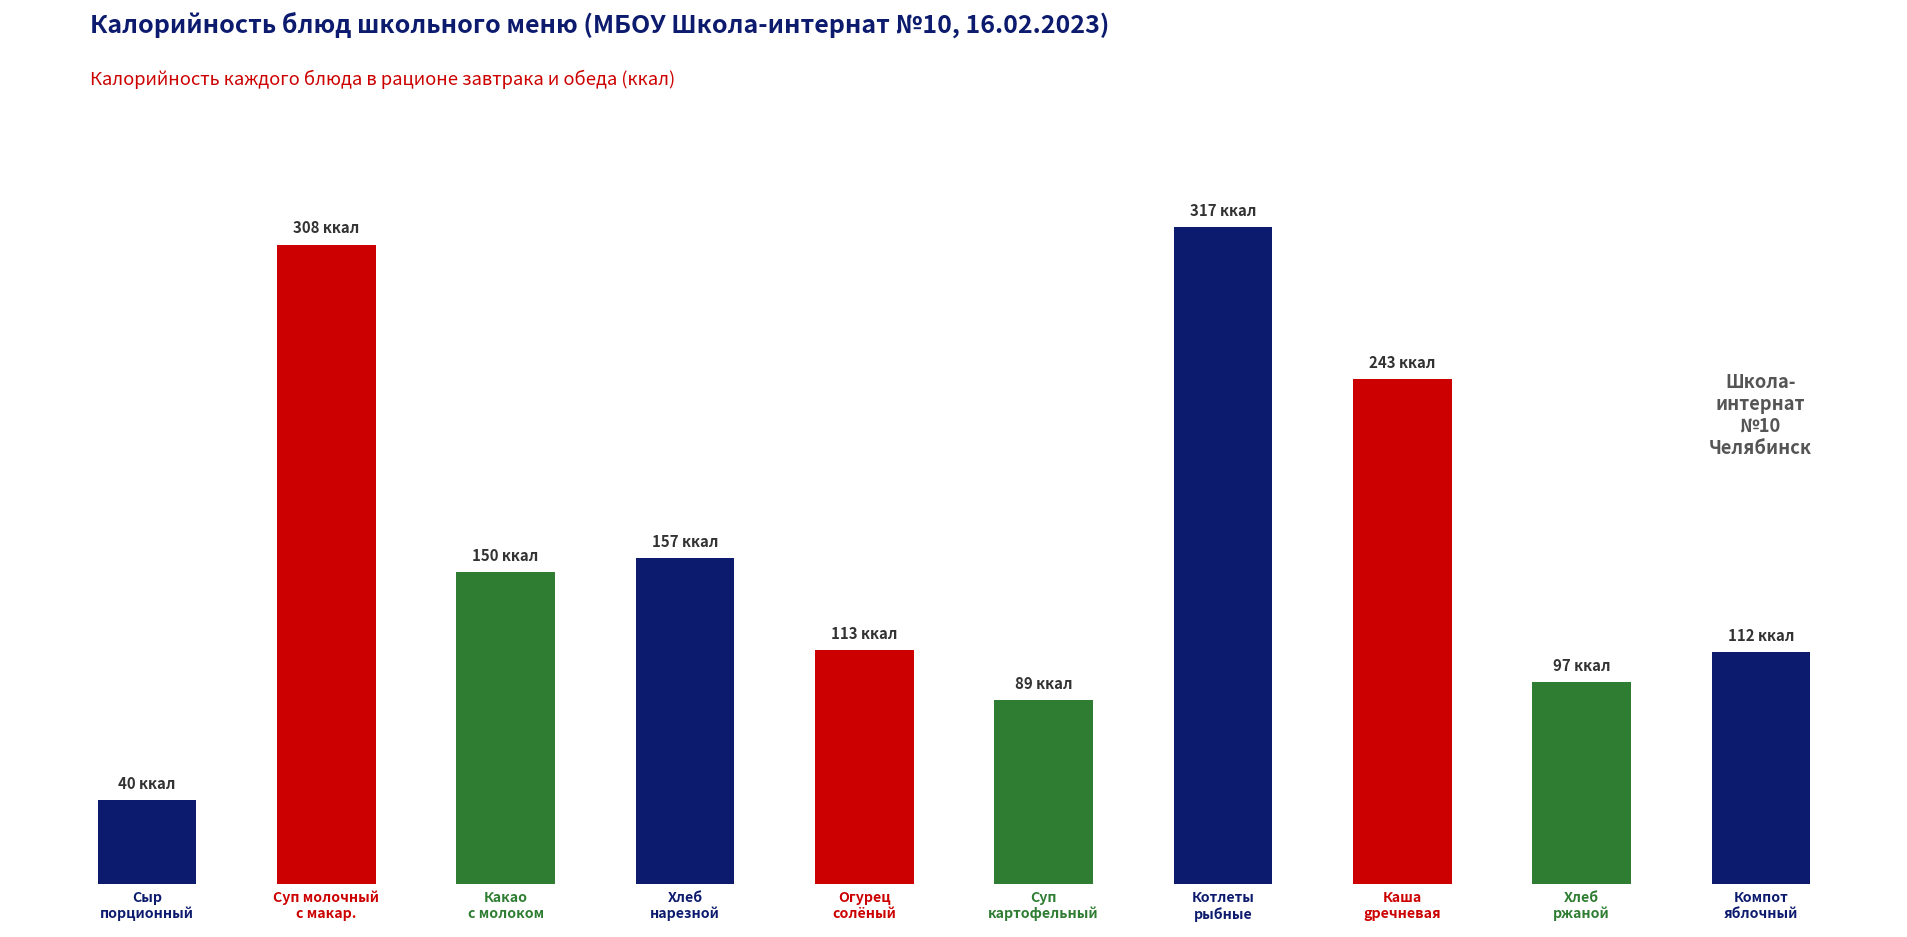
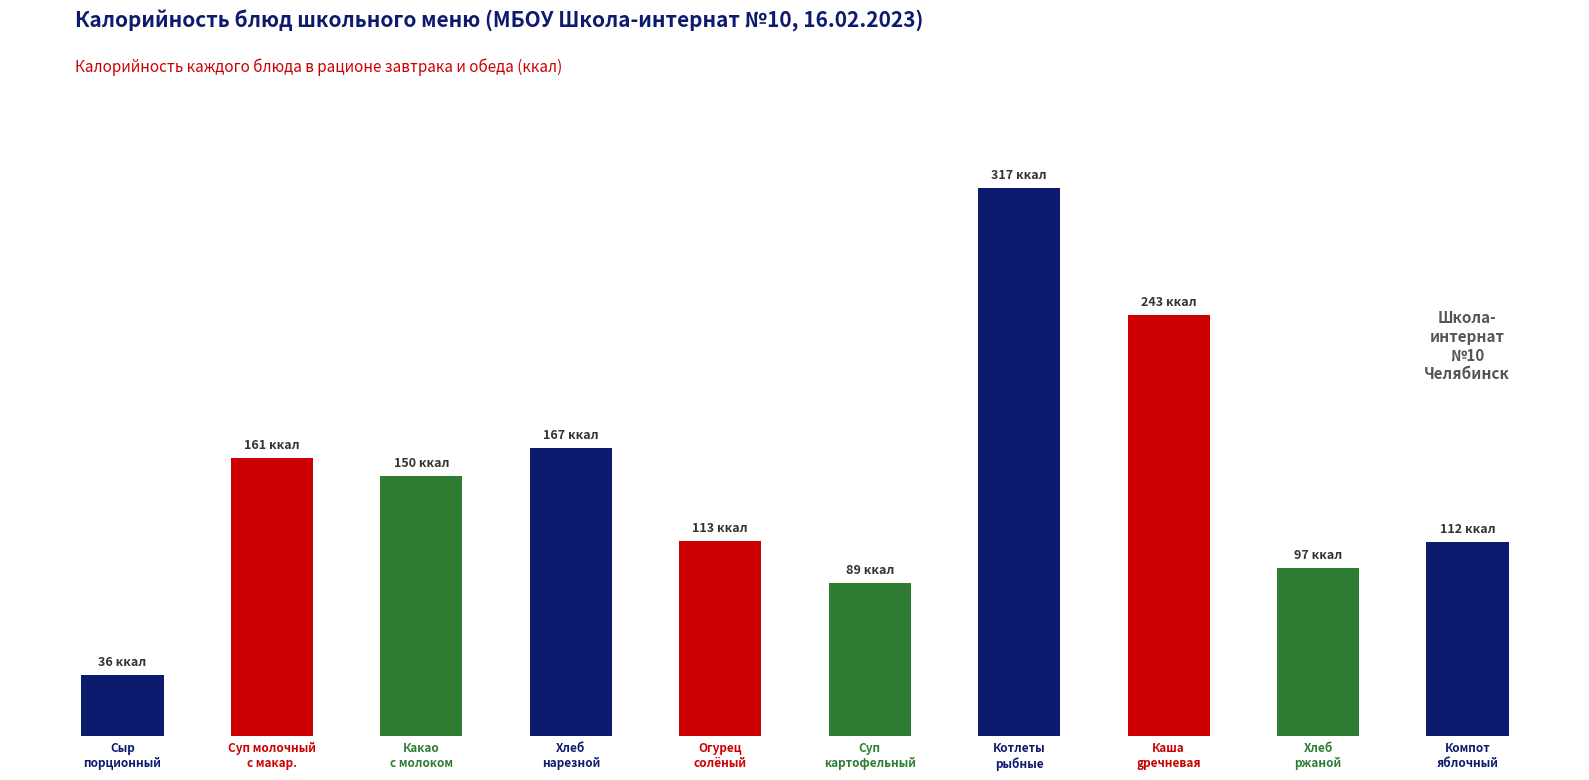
Сыр порционный: 40 -> 36
Суп молочный с макар.: 308 -> 161
Хлеб нарезной: 157 -> 167
